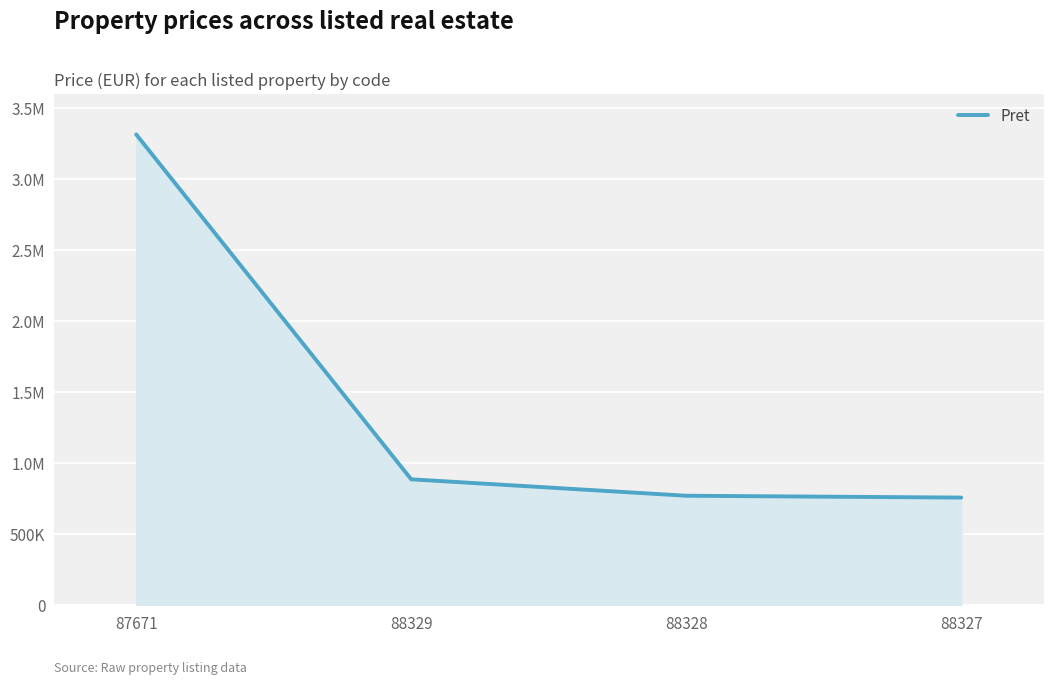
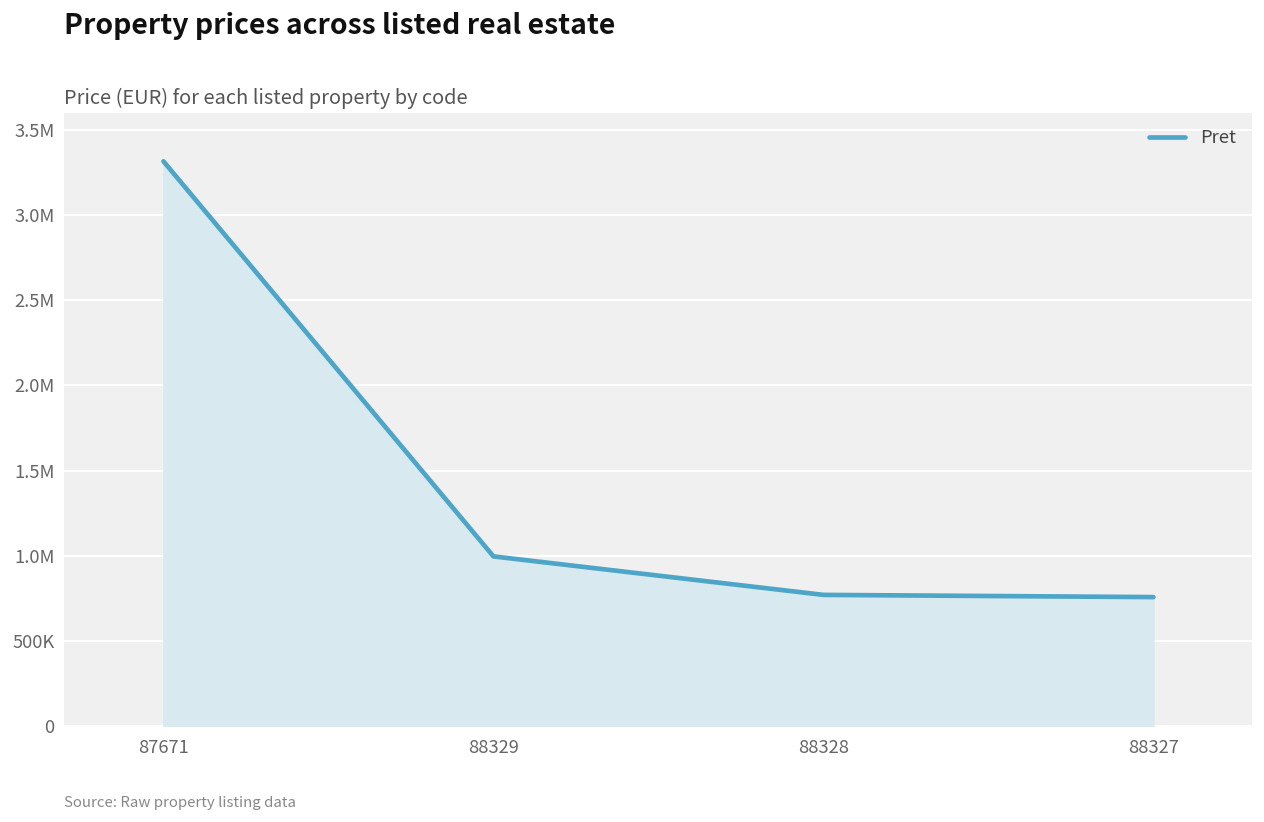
88329: 890000 -> 1000000
